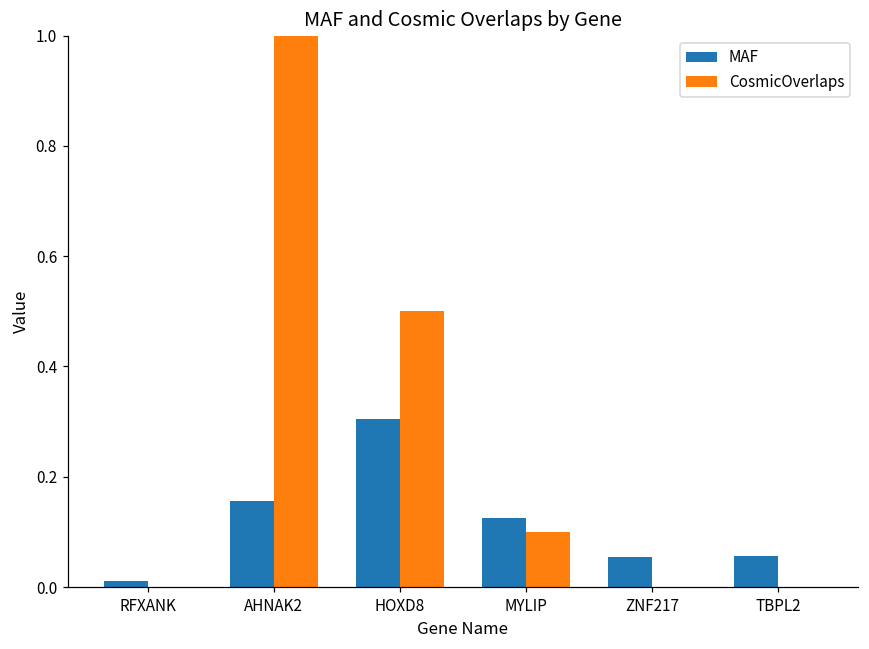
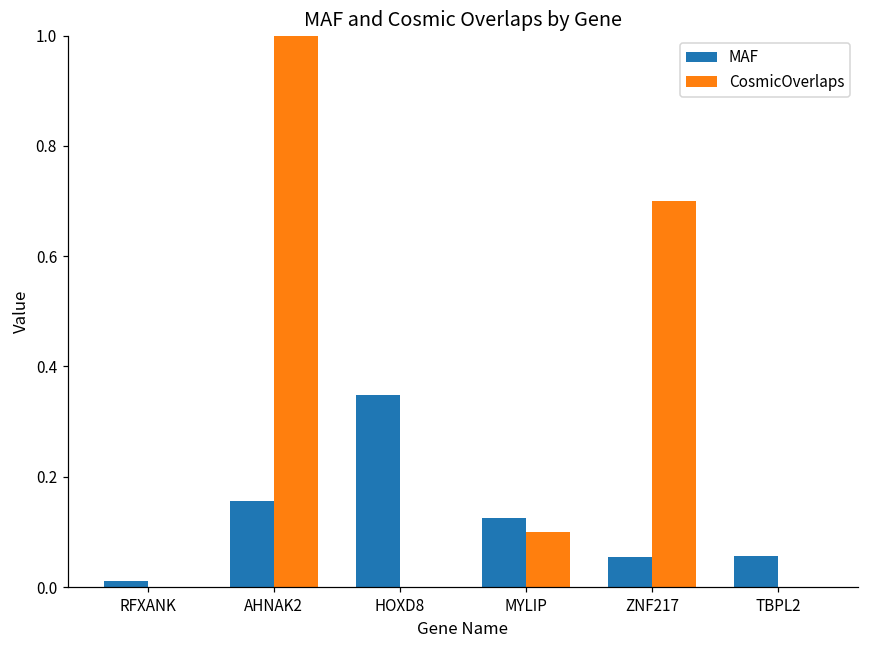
MAF, HOXD8: 0.30 -> 0.35
CosmicOverlaps, HOXD8: 0.5 -> 0.0
CosmicOverlaps, ZNF217: 0.0 -> 0.7
